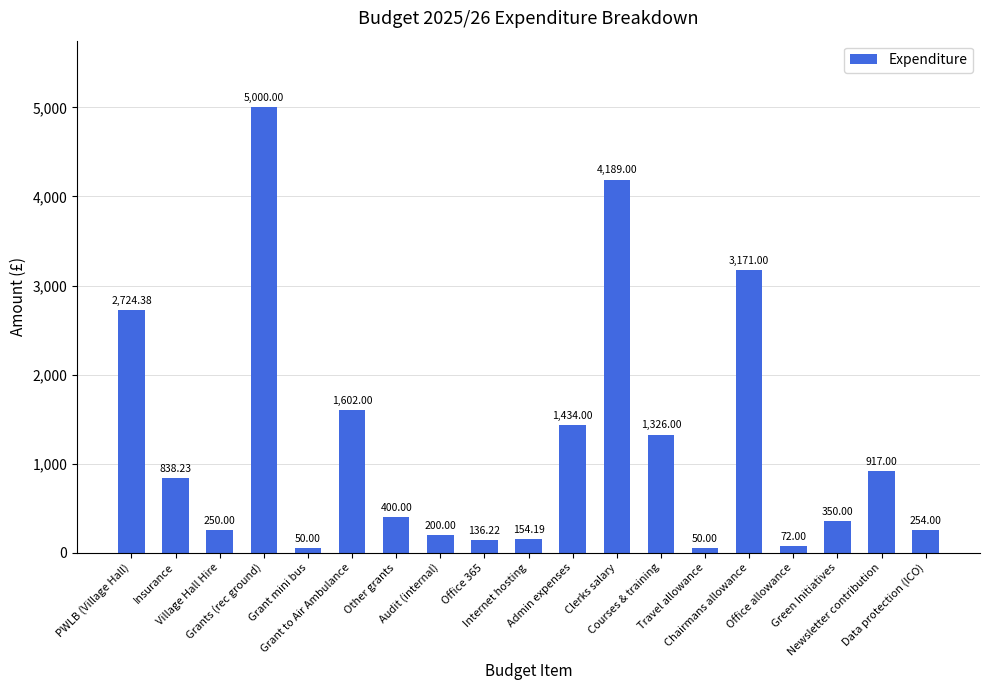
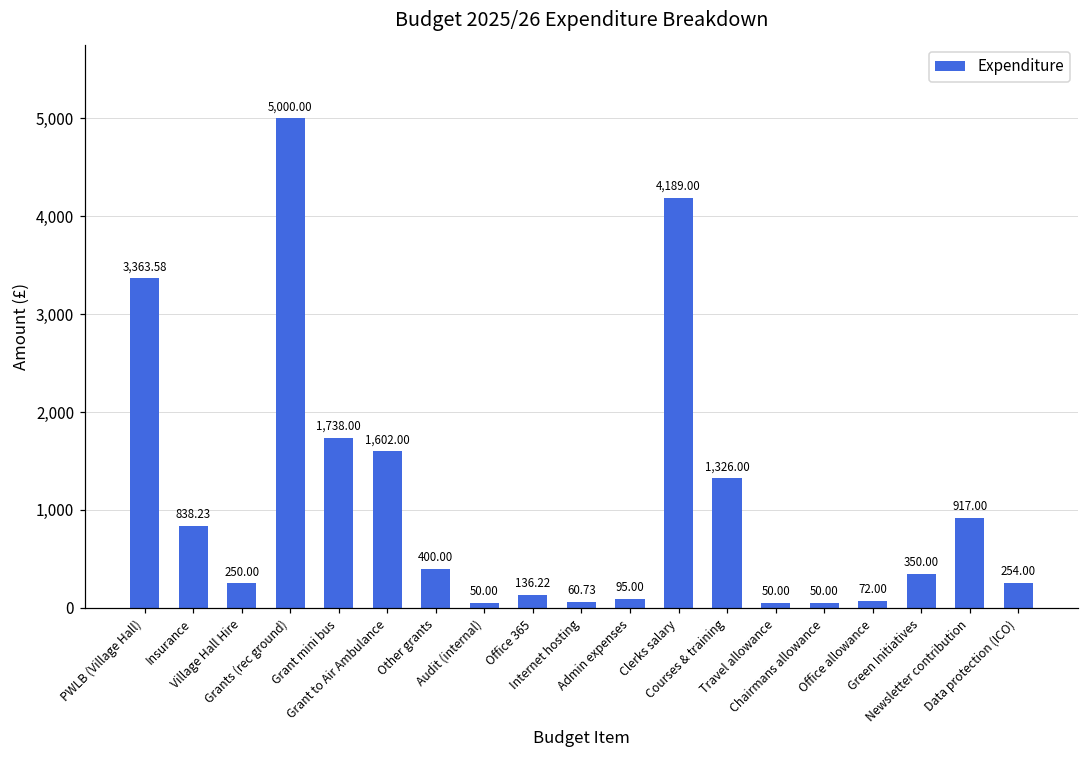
PWLB (Village Hall): 2,724.38 -> 3,363.58
Grant mini bus: 50.00 -> 1,738.00
Audit (internal): 200.00 -> 50.00
Internet hosting: 154.19 -> 60.73
Admin expenses: 1,434.00 -> 95.00
Chairmans allowance: 3,171.00 -> 50.00
